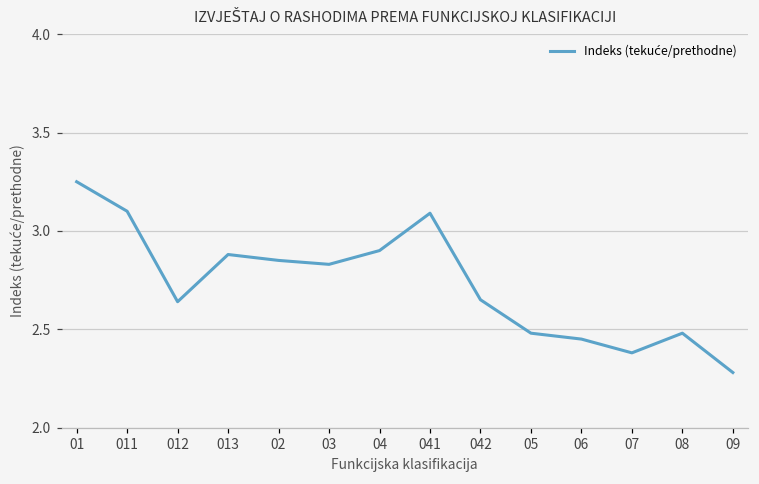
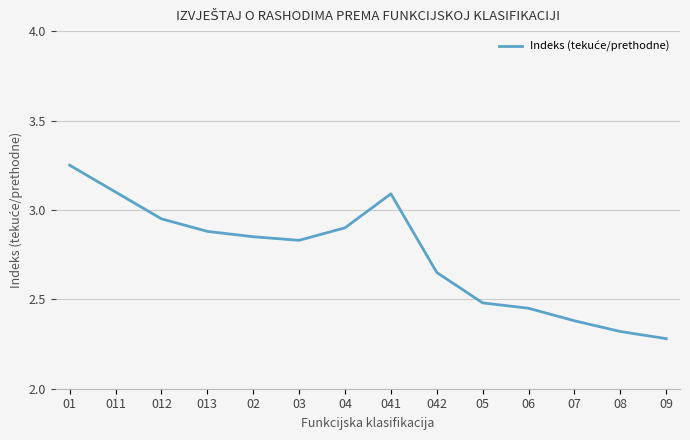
012: 2.64 -> 2.95
08: 2.48 -> 2.32
